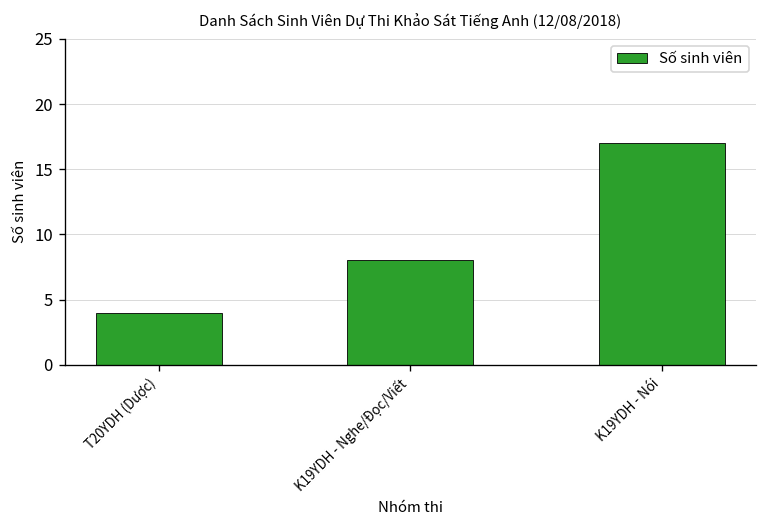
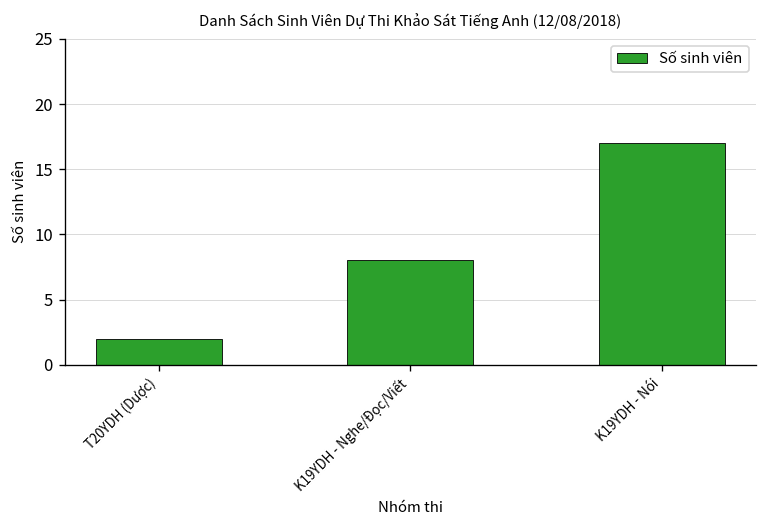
T20YDH (Dược): 4 -> 2
